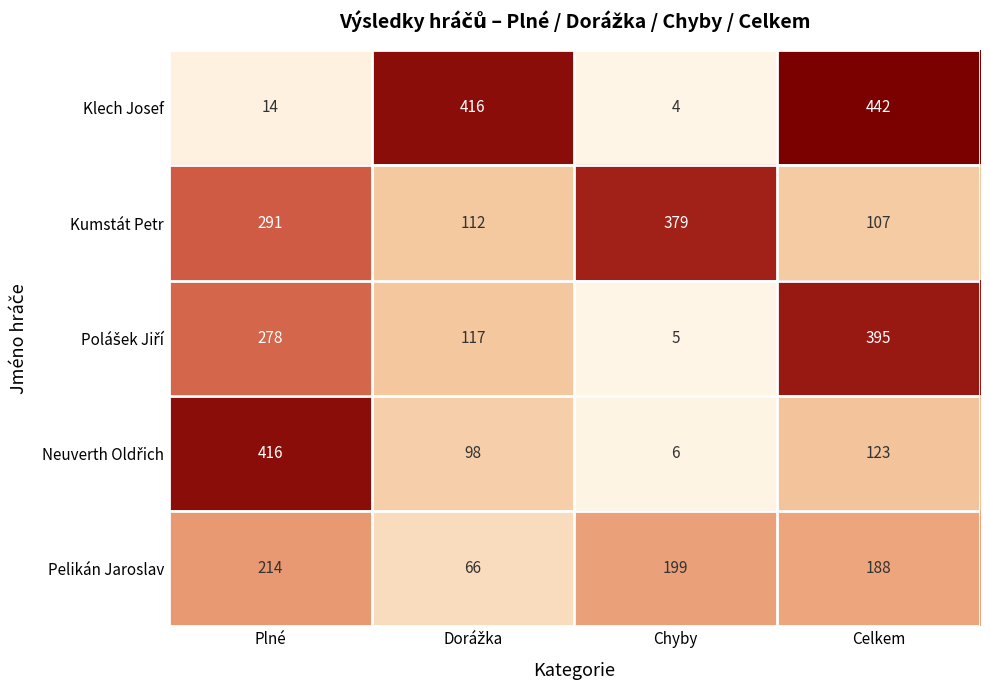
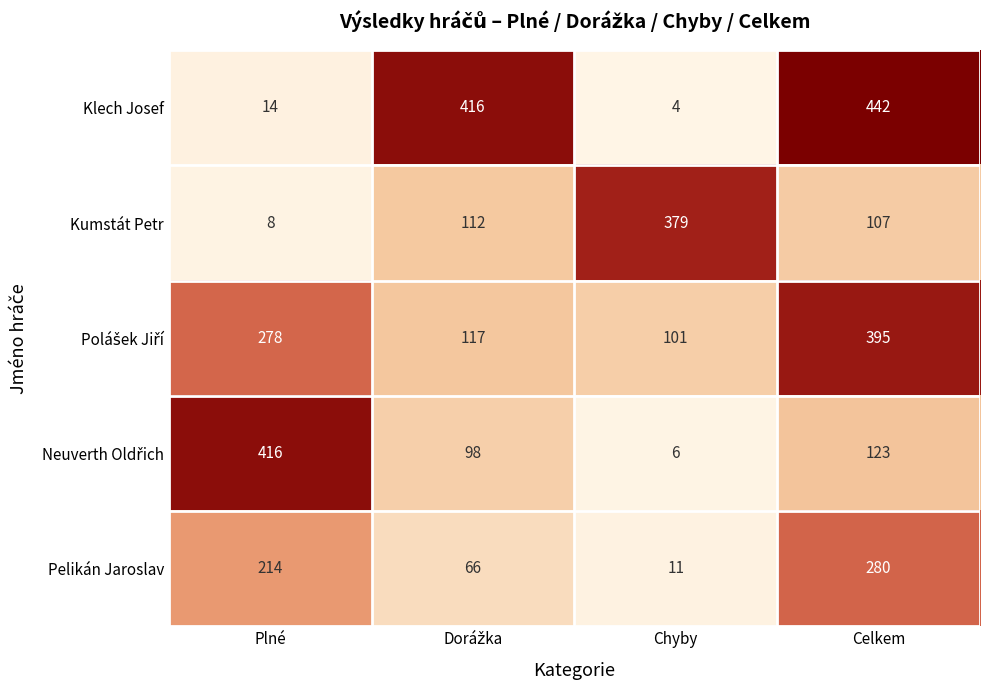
Kumstát Petr, Plné: 291 -> 8
Polášek Jiří, Chyby: 5 -> 101
Pelikán Jaroslav, Chyby: 199 -> 11
Pelikán Jaroslav, Celkem: 188 -> 280
